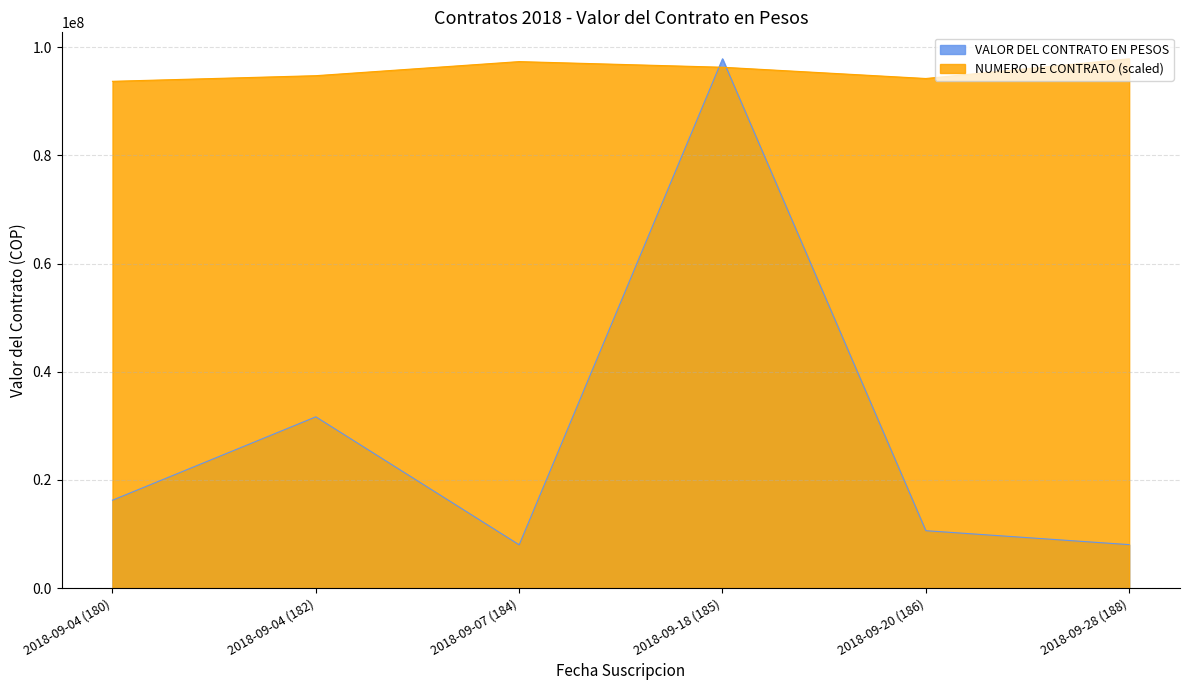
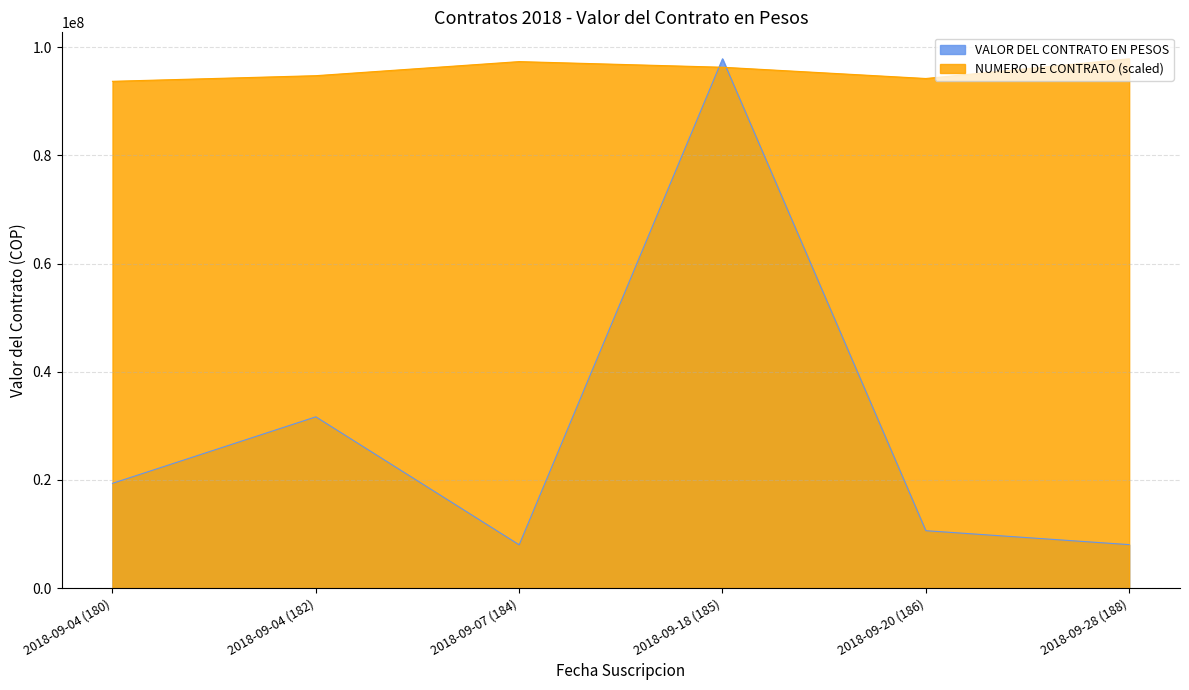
VALOR DEL CONTRATO EN PESOS, 2018-09-04 (180): 16000000 -> 19000000
